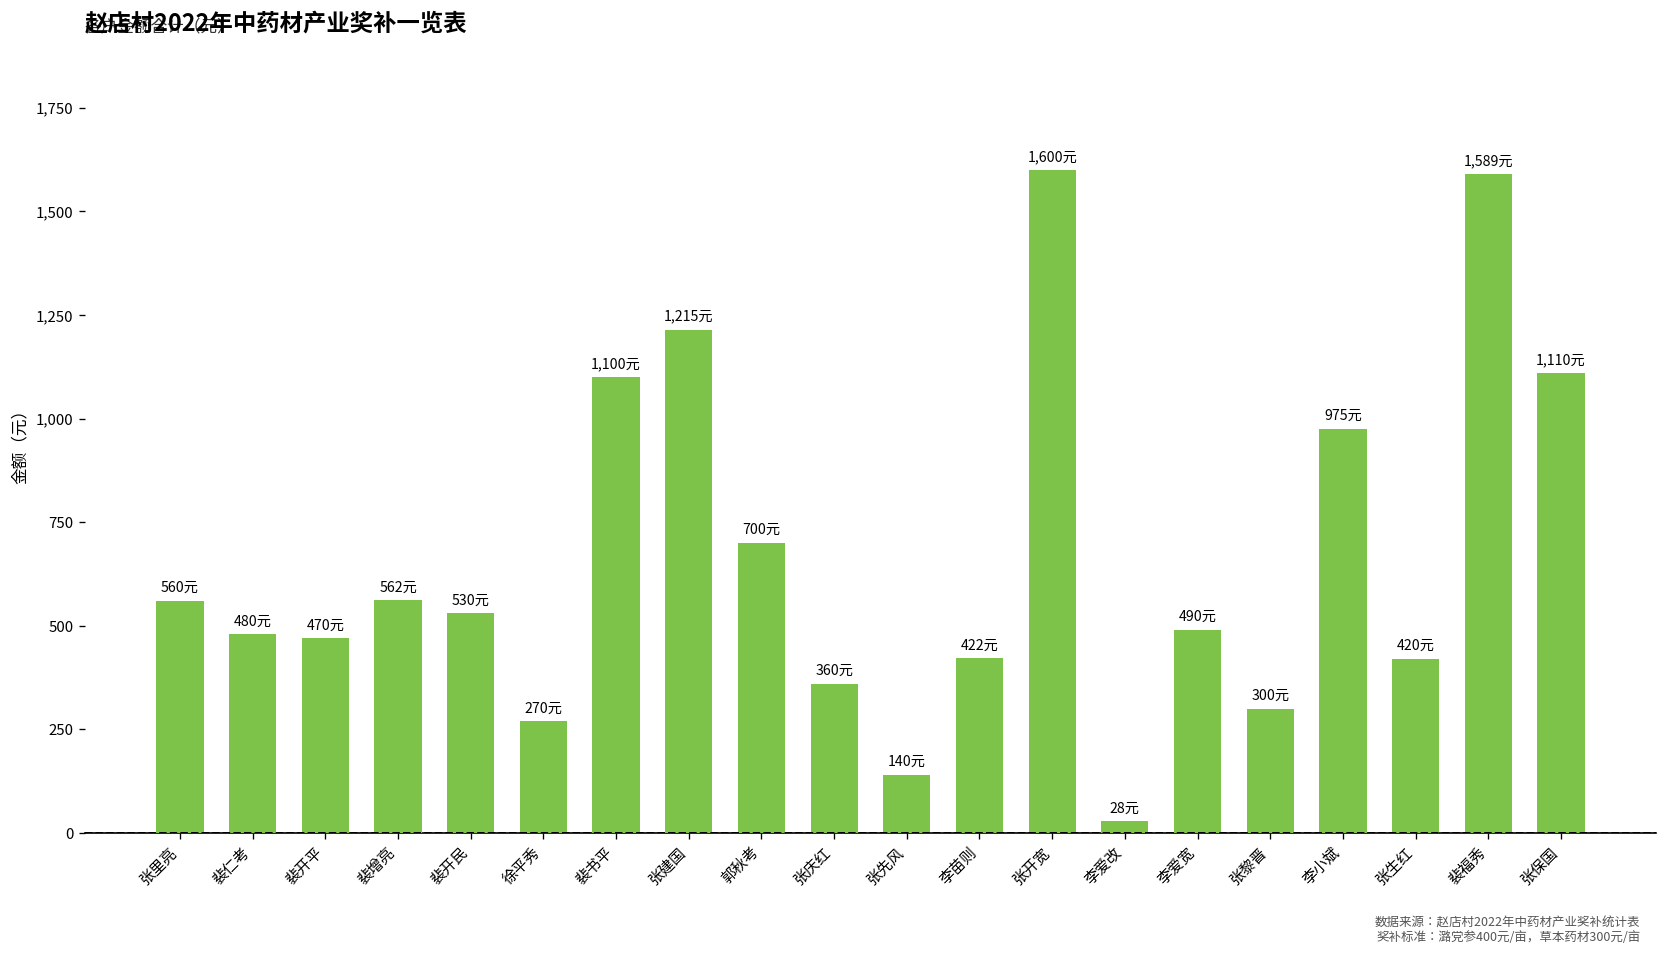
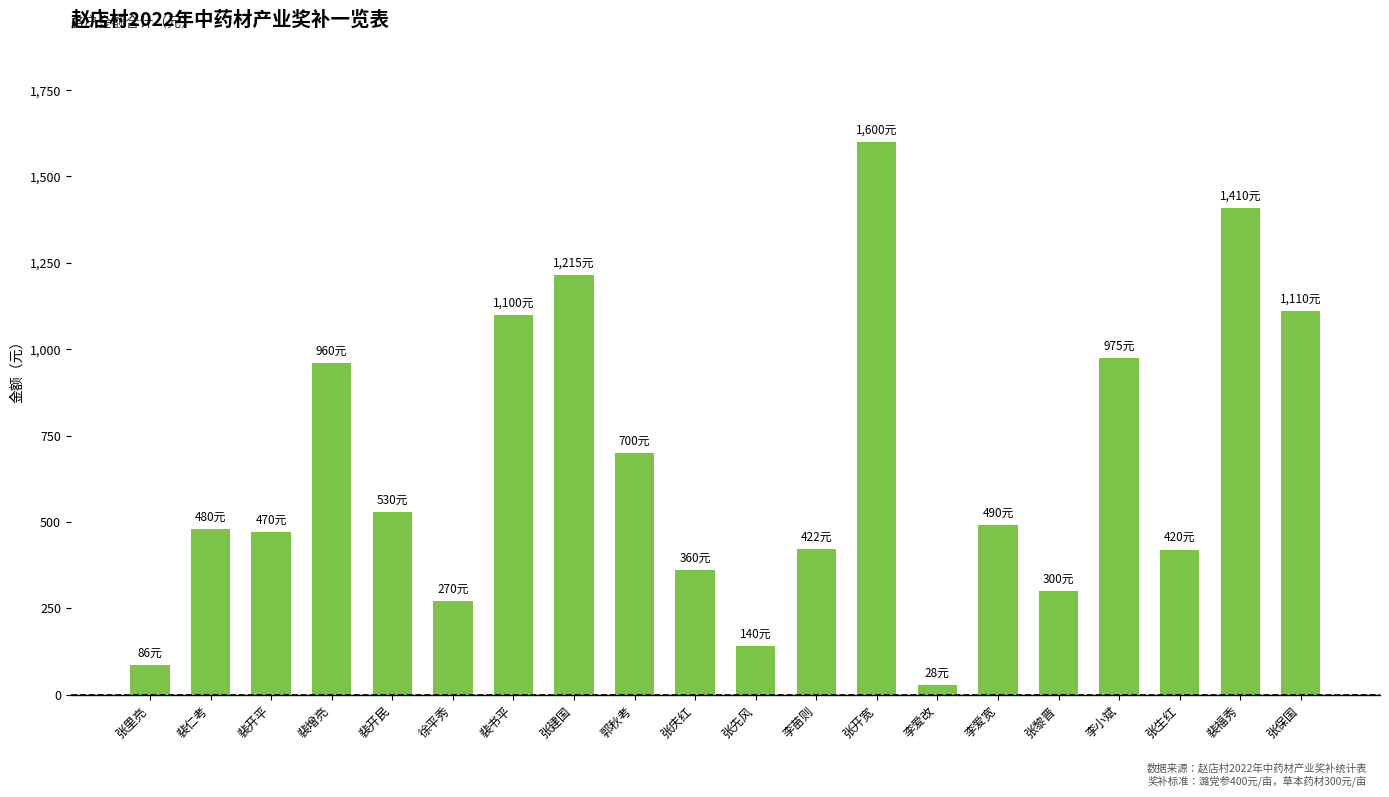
张里亮: 560元 -> 86元
裴增亮: 562元 -> 960元
裴福秀: 1,589元 -> 1,410元
